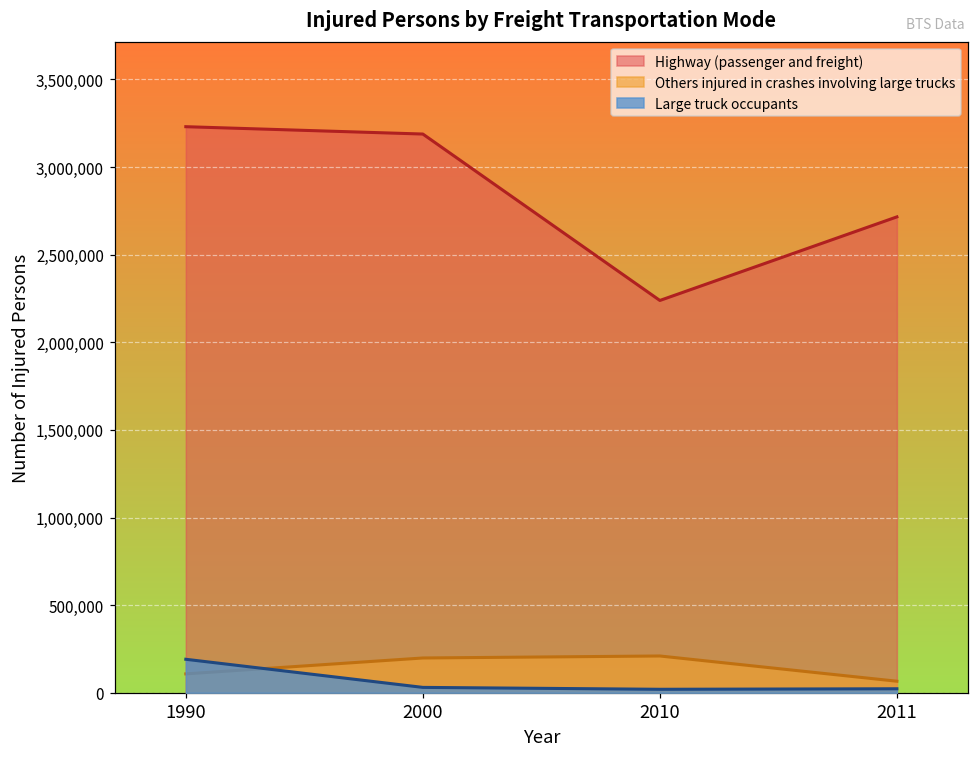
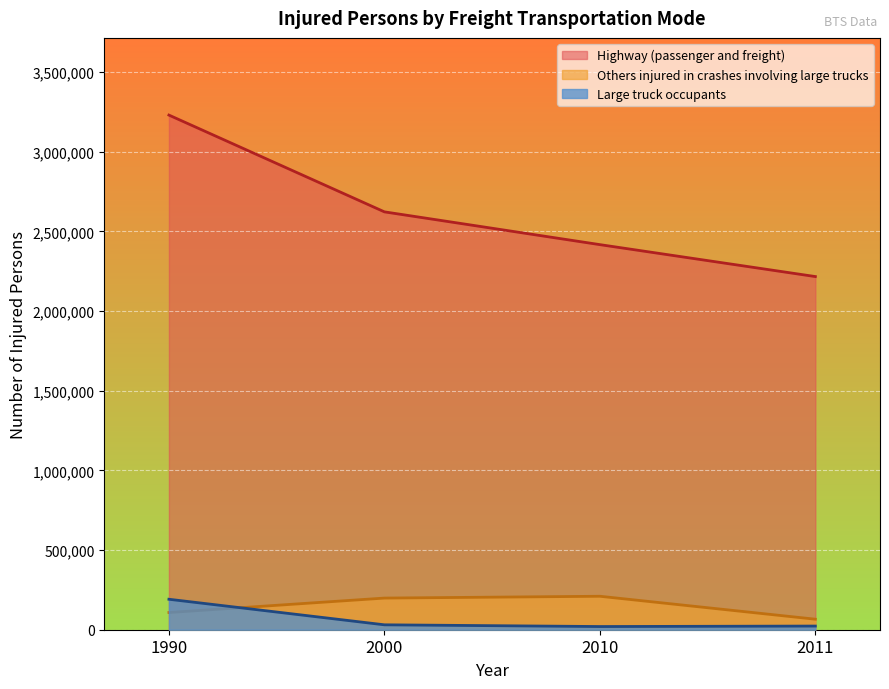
Highway (passenger and freight), 2000: 3,190,000 -> 2,620,000
Highway (passenger and freight), 2010: 2,240,000 -> 2,420,000
Highway (passenger and freight), 2011: 2,720,000 -> 2,220,000
